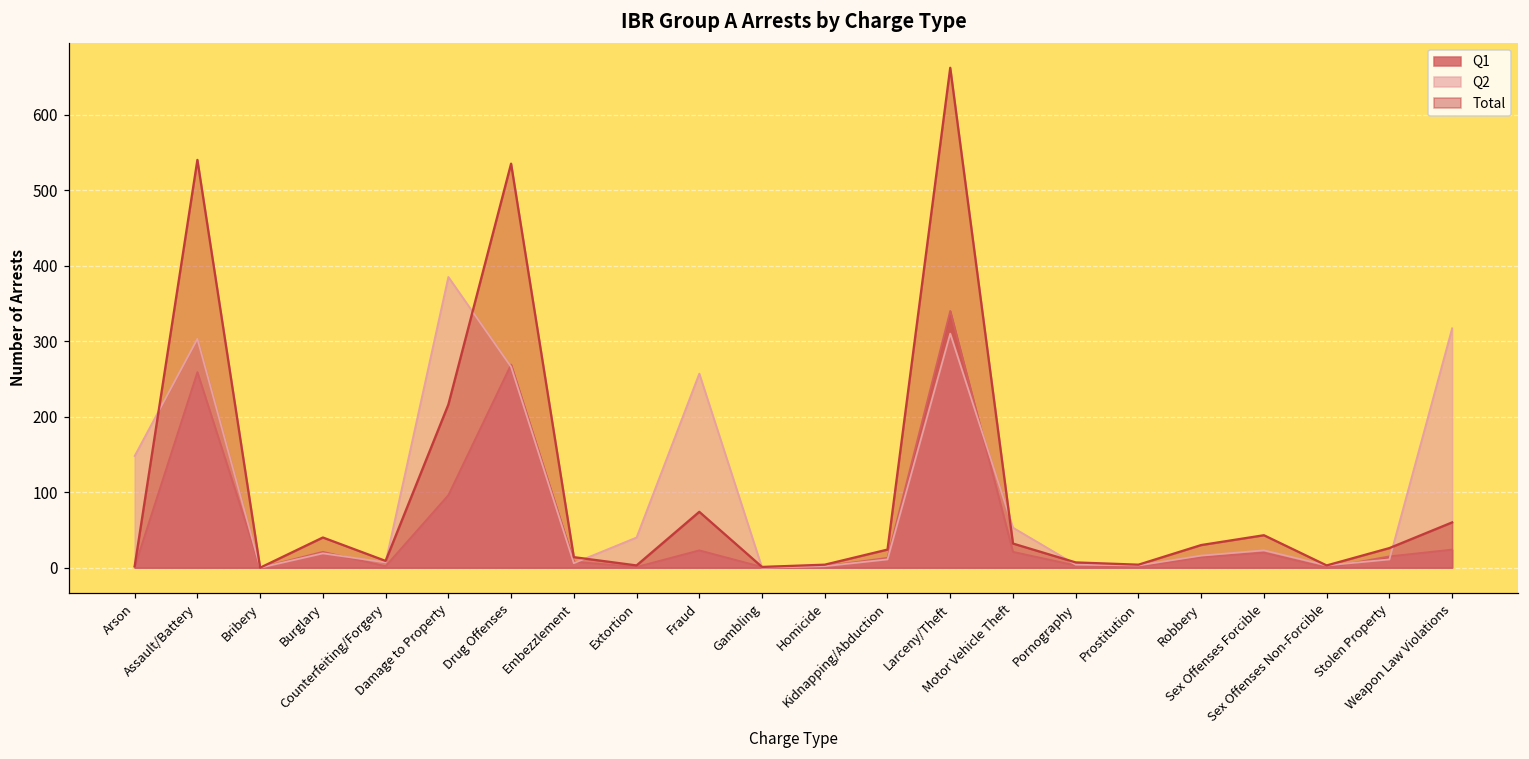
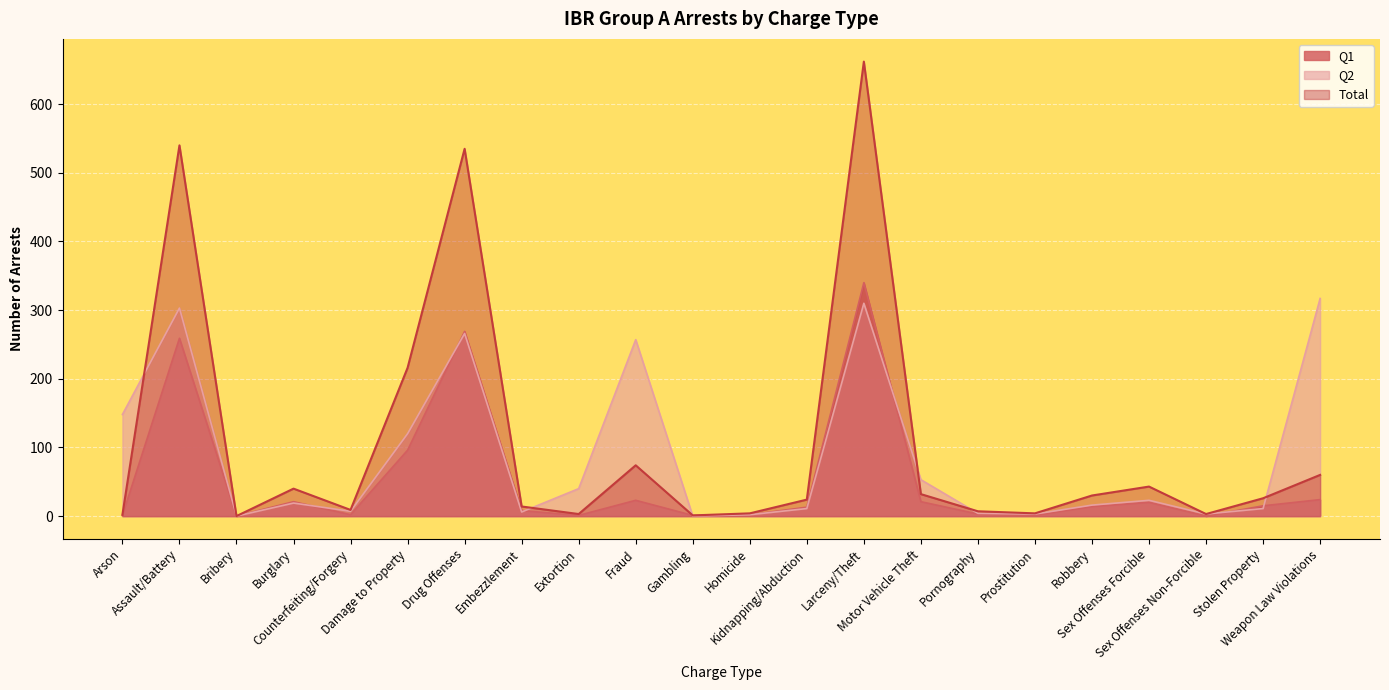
Q2, Damage to Property: 390 -> 120
